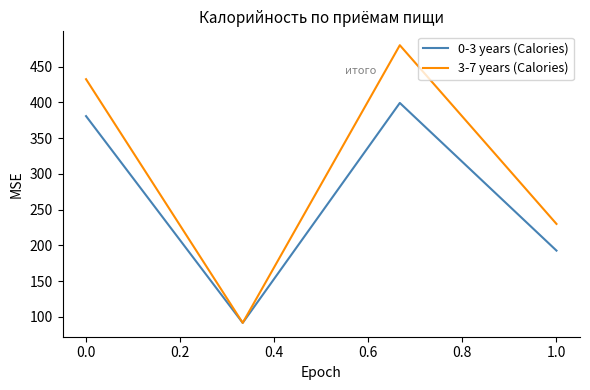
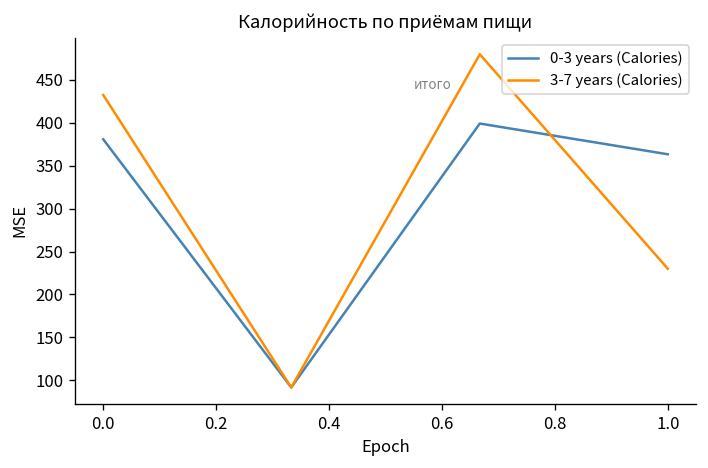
0-3 years (Calories), 1.0: 190 -> 360
